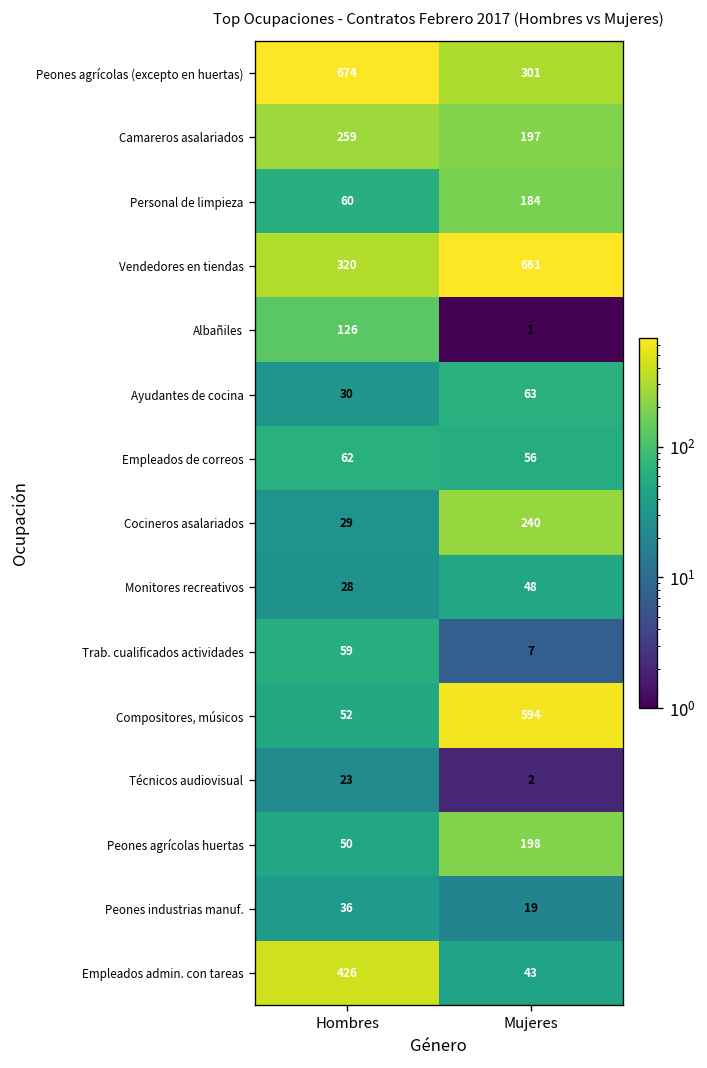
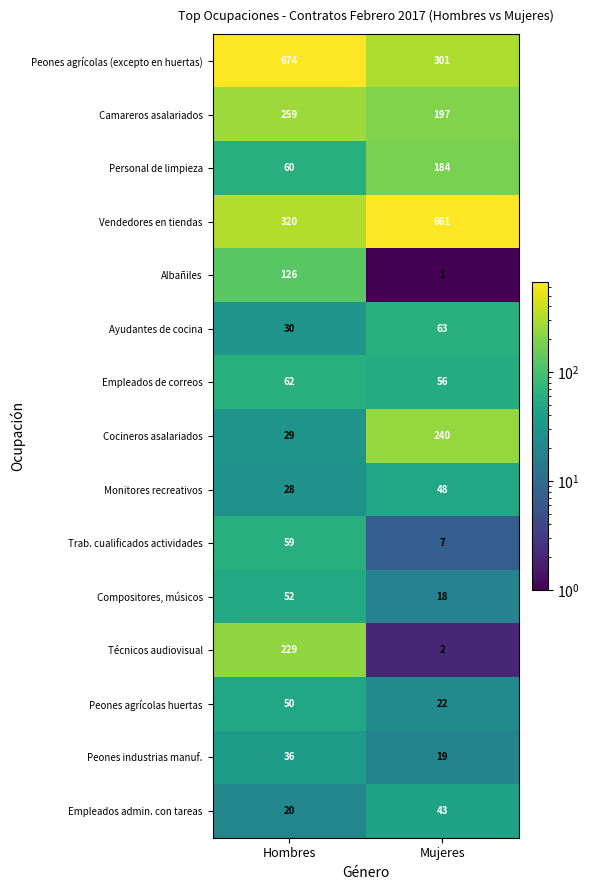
Compositores, músicos, Mujeres: 594 -> 18
Técnicos audiovisual, Hombres: 23 -> 229
Peones agrícolas huertas, Mujeres: 198 -> 22
Empleados admin. con tareas, Hombres: 426 -> 20
